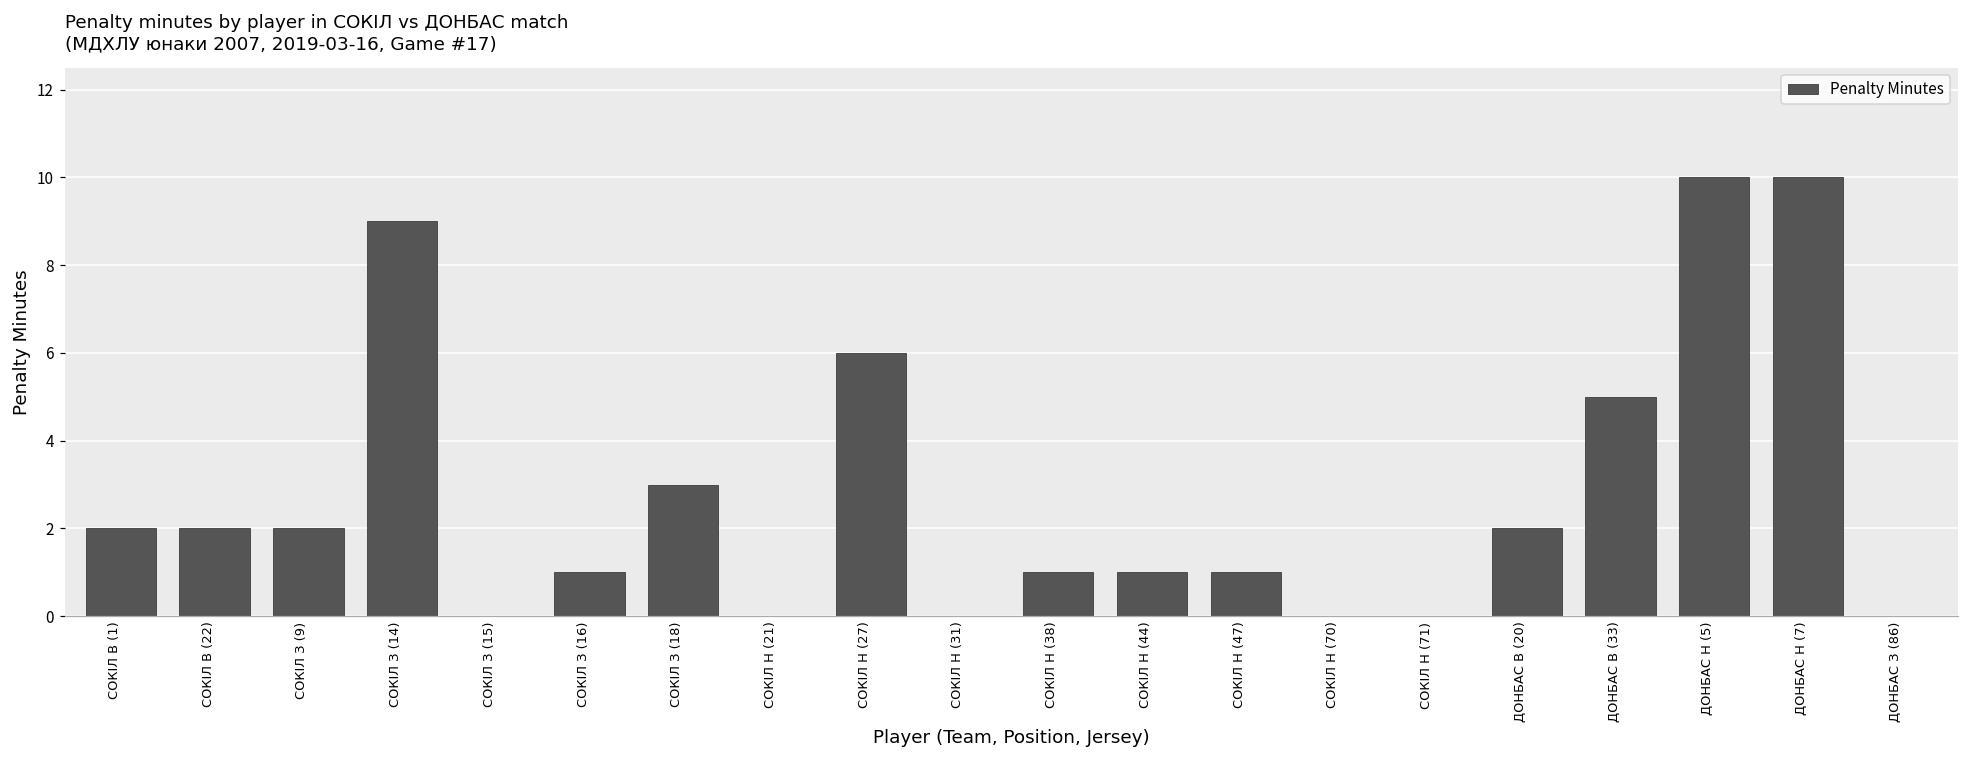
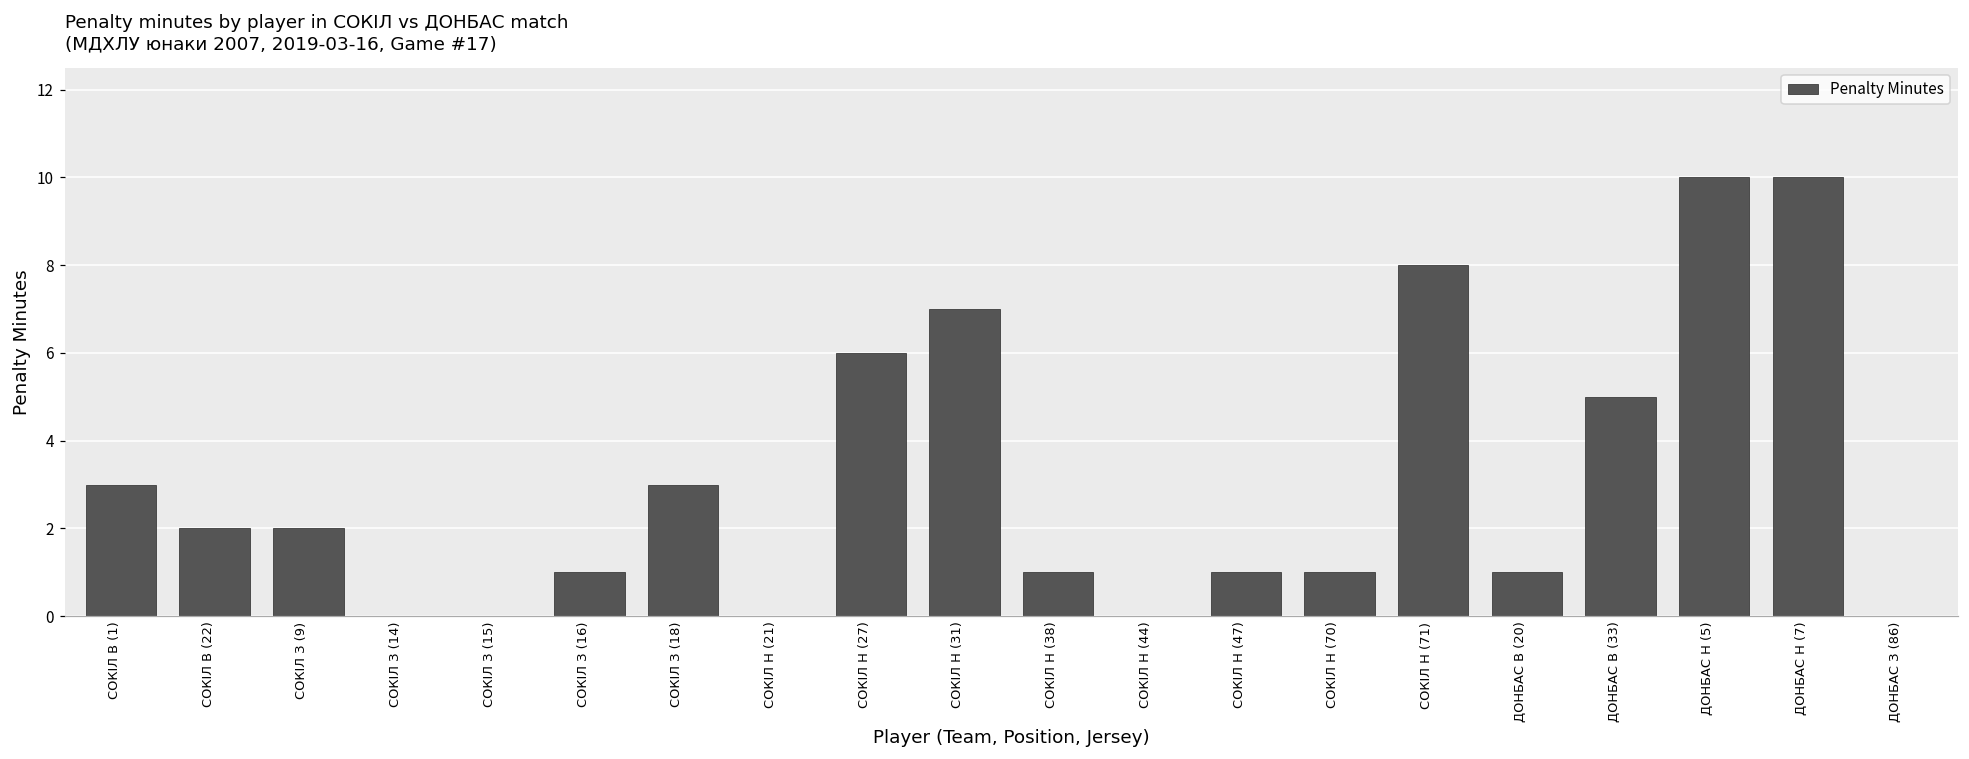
СОКІЛ В (1): 2 -> 3
СОКІЛ З (14): 9 -> 0
СОКІЛ Н (31): 0 -> 7
СОКІЛ Н (44): 1 -> 0
СОКІЛ Н (70): 0 -> 1
СОКІЛ Н (71): 0 -> 8
ДОНБАС В (20): 2 -> 1
